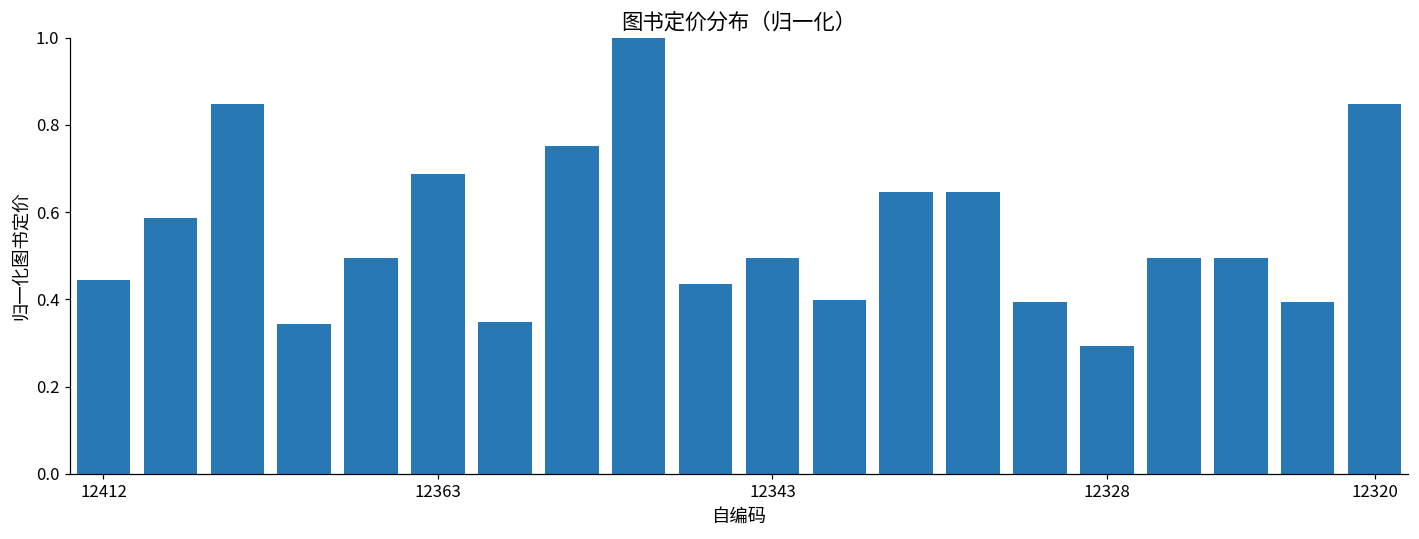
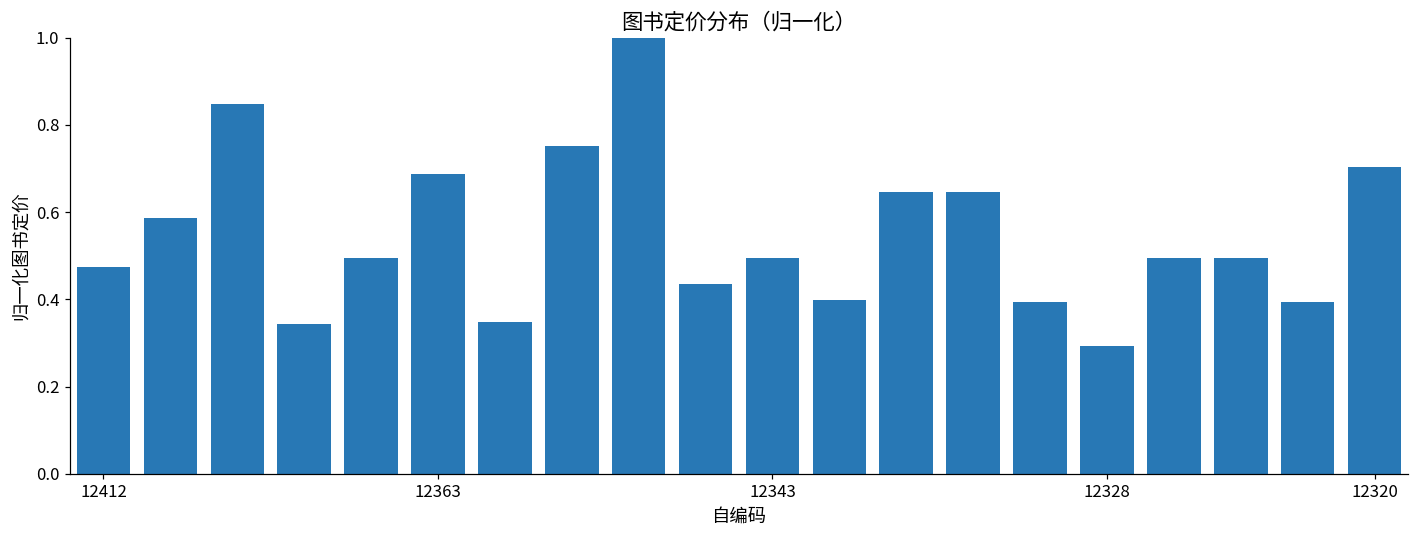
12412: 0.44 -> 0.47
12320: 0.85 -> 0.70
